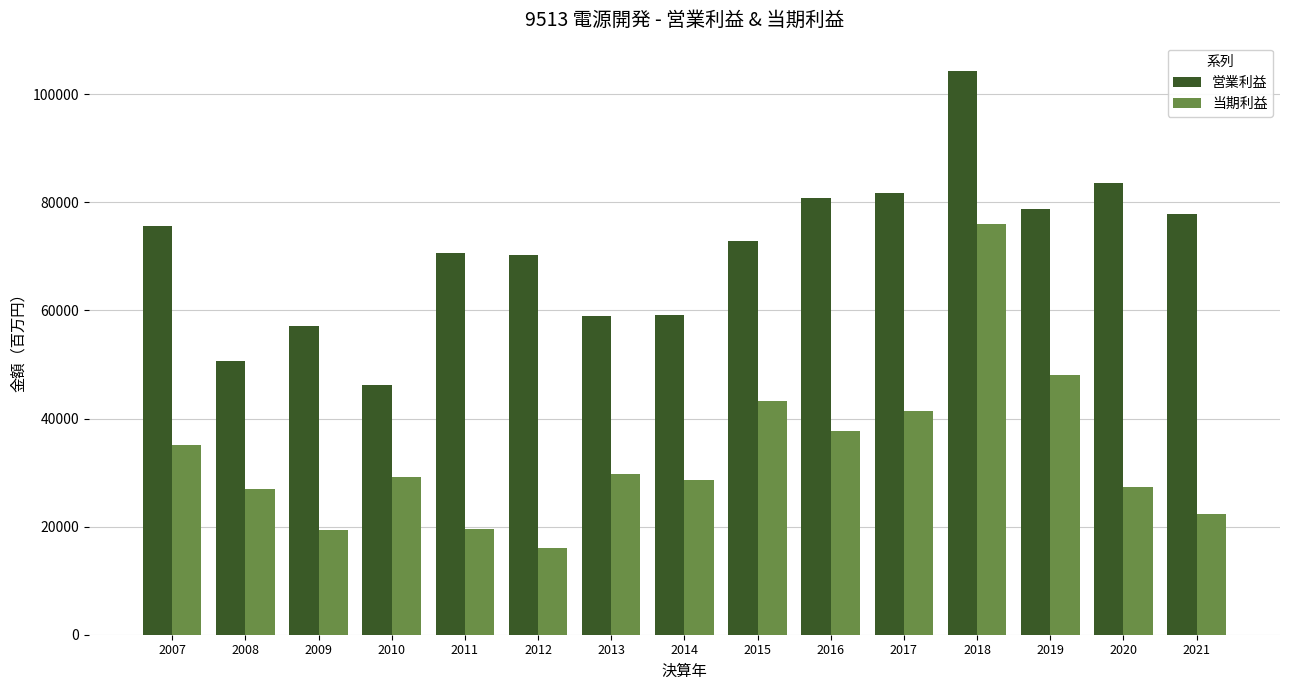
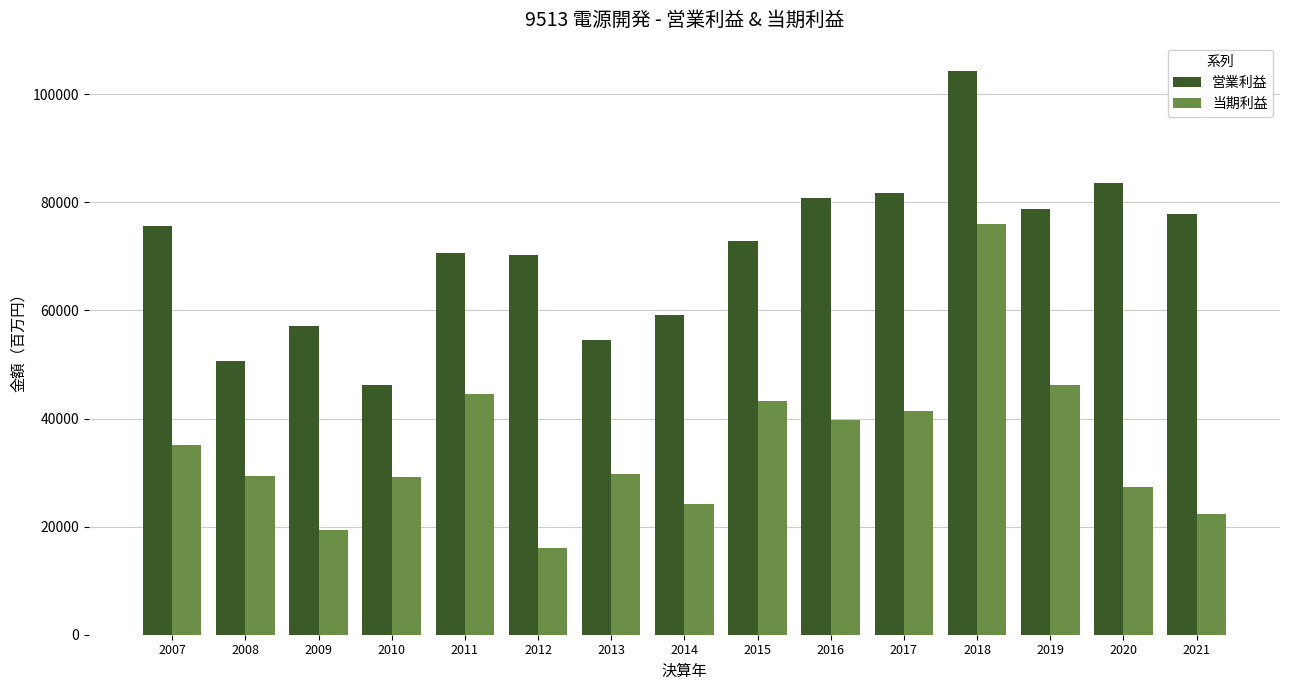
当期利益, 2008: 27000 -> 29000
当期利益, 2011: 20000 -> 45000
営業利益, 2013: 59000 -> 55000
当期利益, 2014: 29000 -> 24000
当期利益, 2016: 38000 -> 40000
当期利益, 2019: 48000 -> 46000
